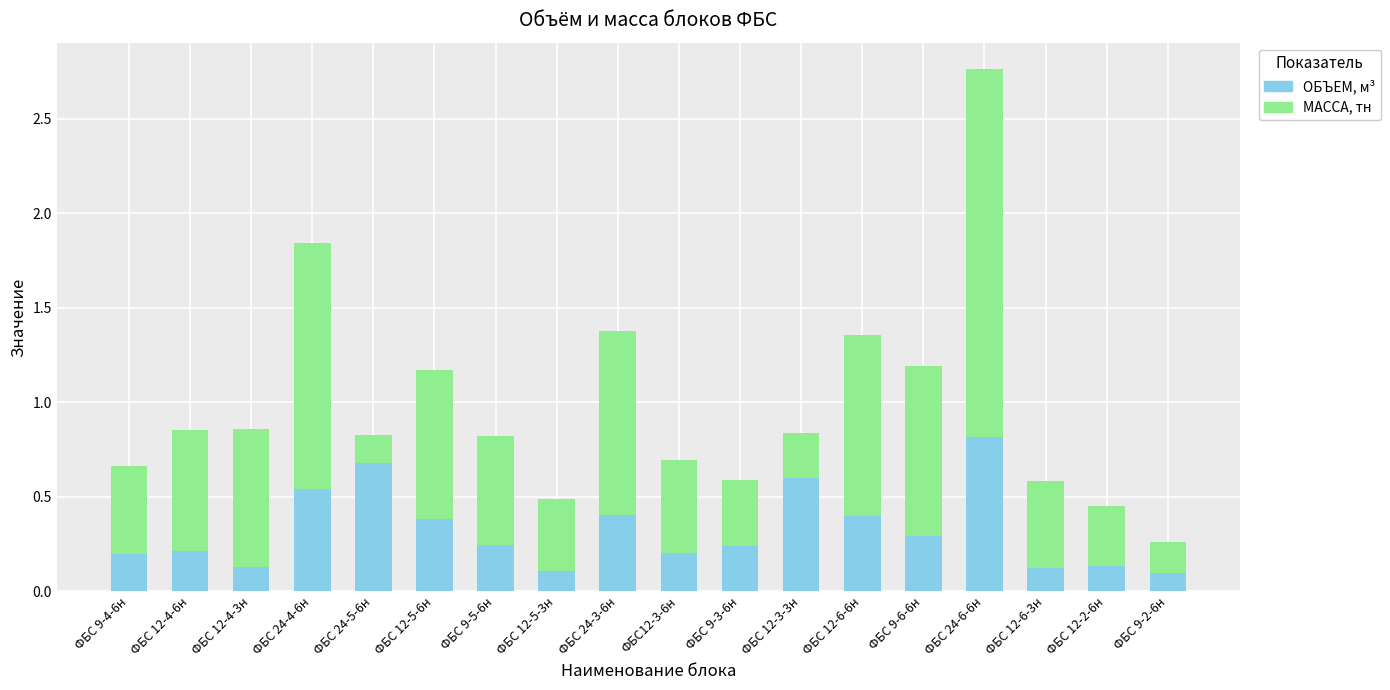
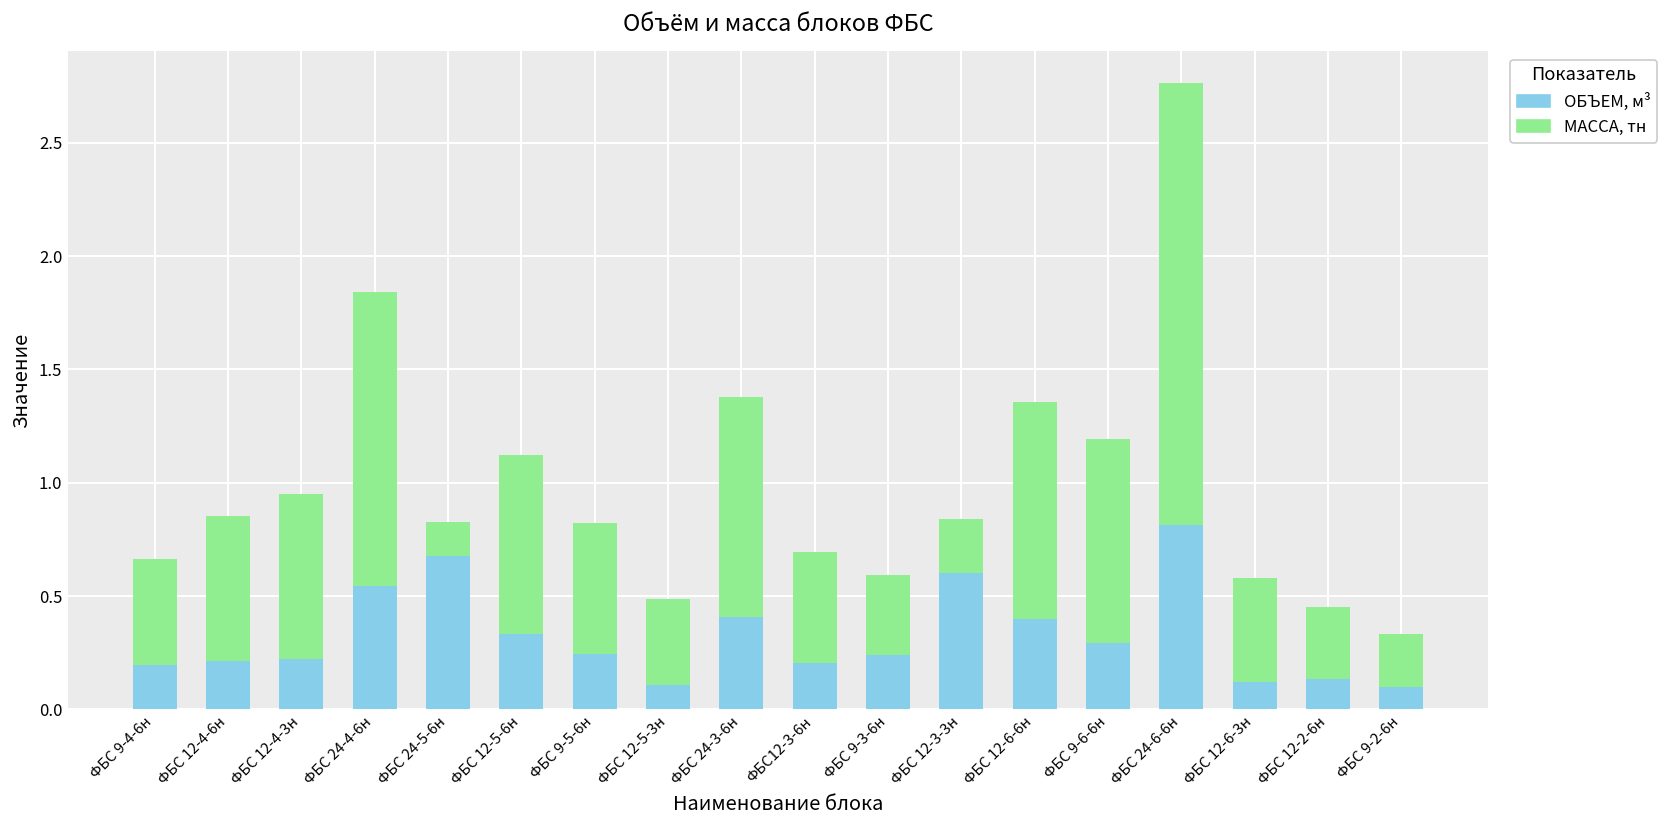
ОБЪЕМ, м³, ФБС 12-4-3н: 0.13 -> 0.22
ОБЪЕМ, м³, ФБС 12-5-6н: 0.38 -> 0.33
МАССА, тн, ФБС 9-2-6н: 0.16 -> 0.24
